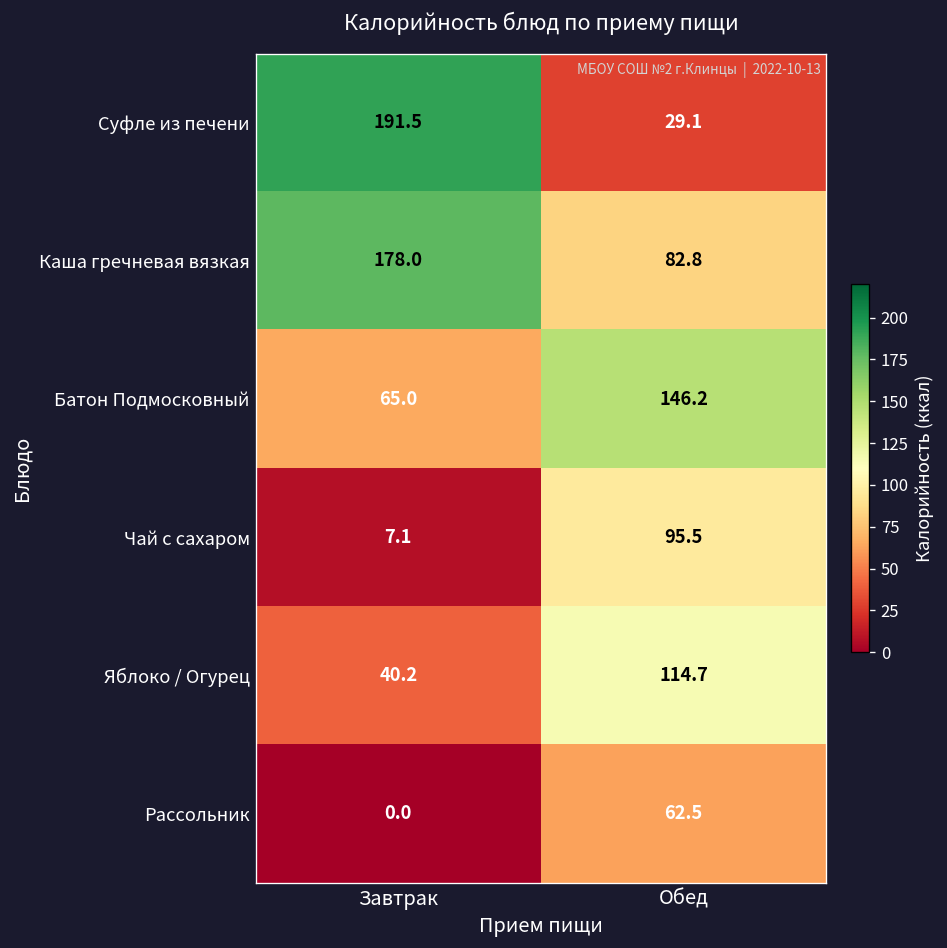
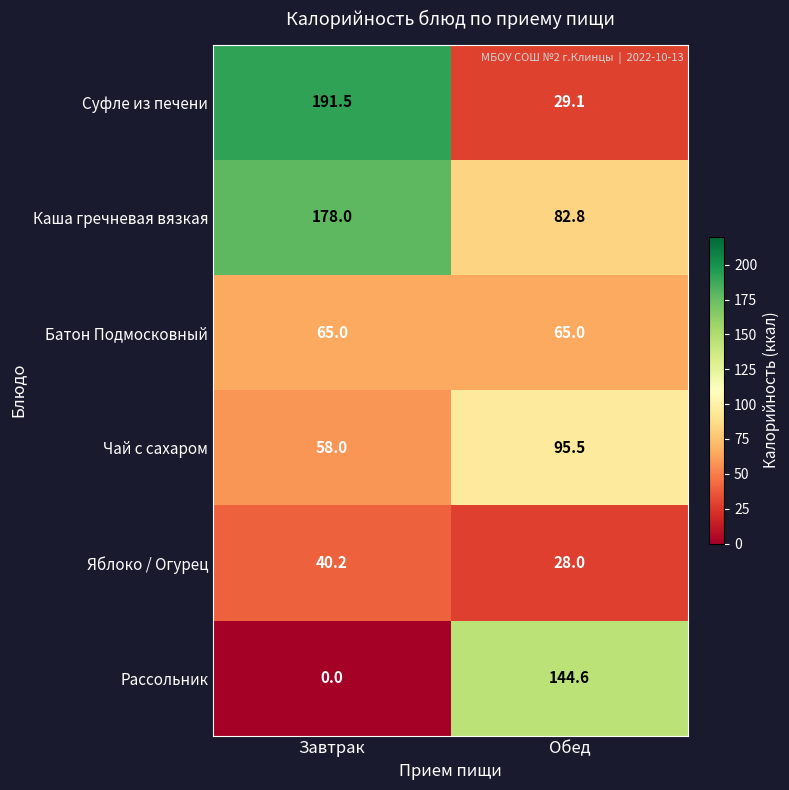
Батон Подмосковный, Обед: 146.2 -> 65.0
Чай с сахаром, Завтрак: 7.1 -> 58.0
Яблоко / Огурец, Обед: 114.7 -> 28.0
Рассольник, Обед: 62.5 -> 144.6
